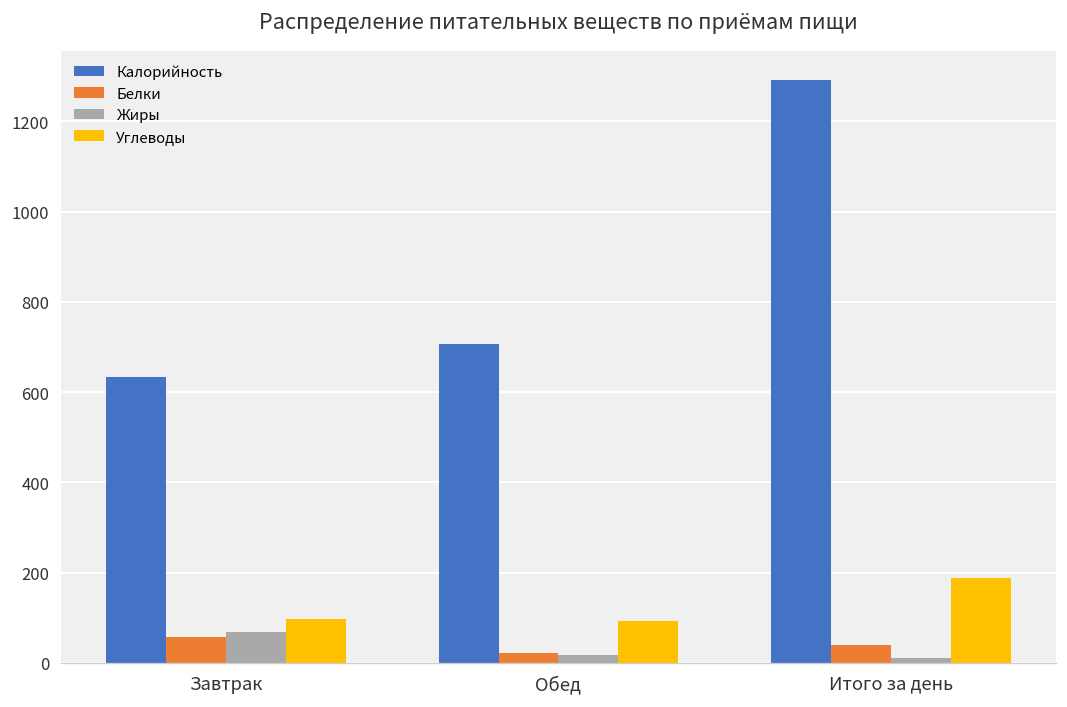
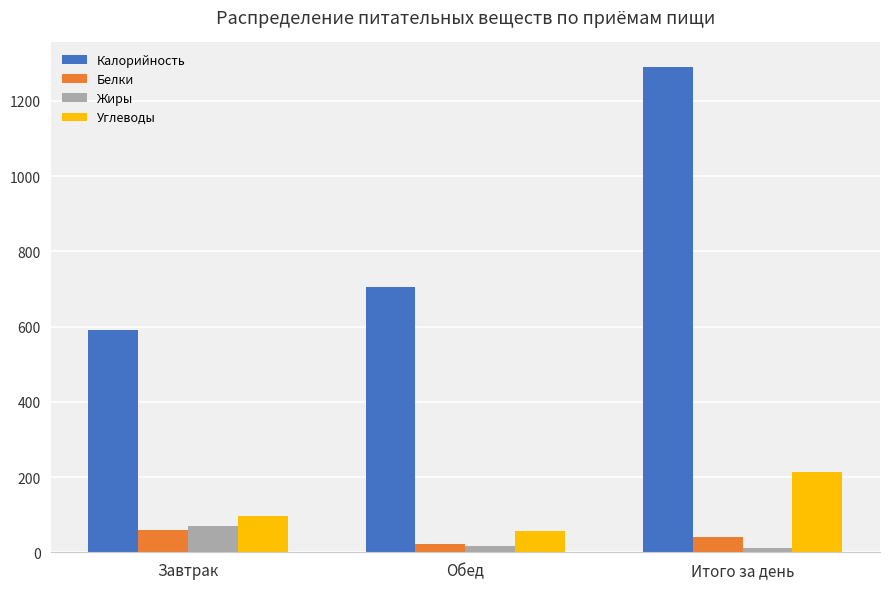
Калорийность, Завтрак: 630 -> 590
Углеводы, Обед: 90 -> 60
Углеводы, Итого за день: 190 -> 210
